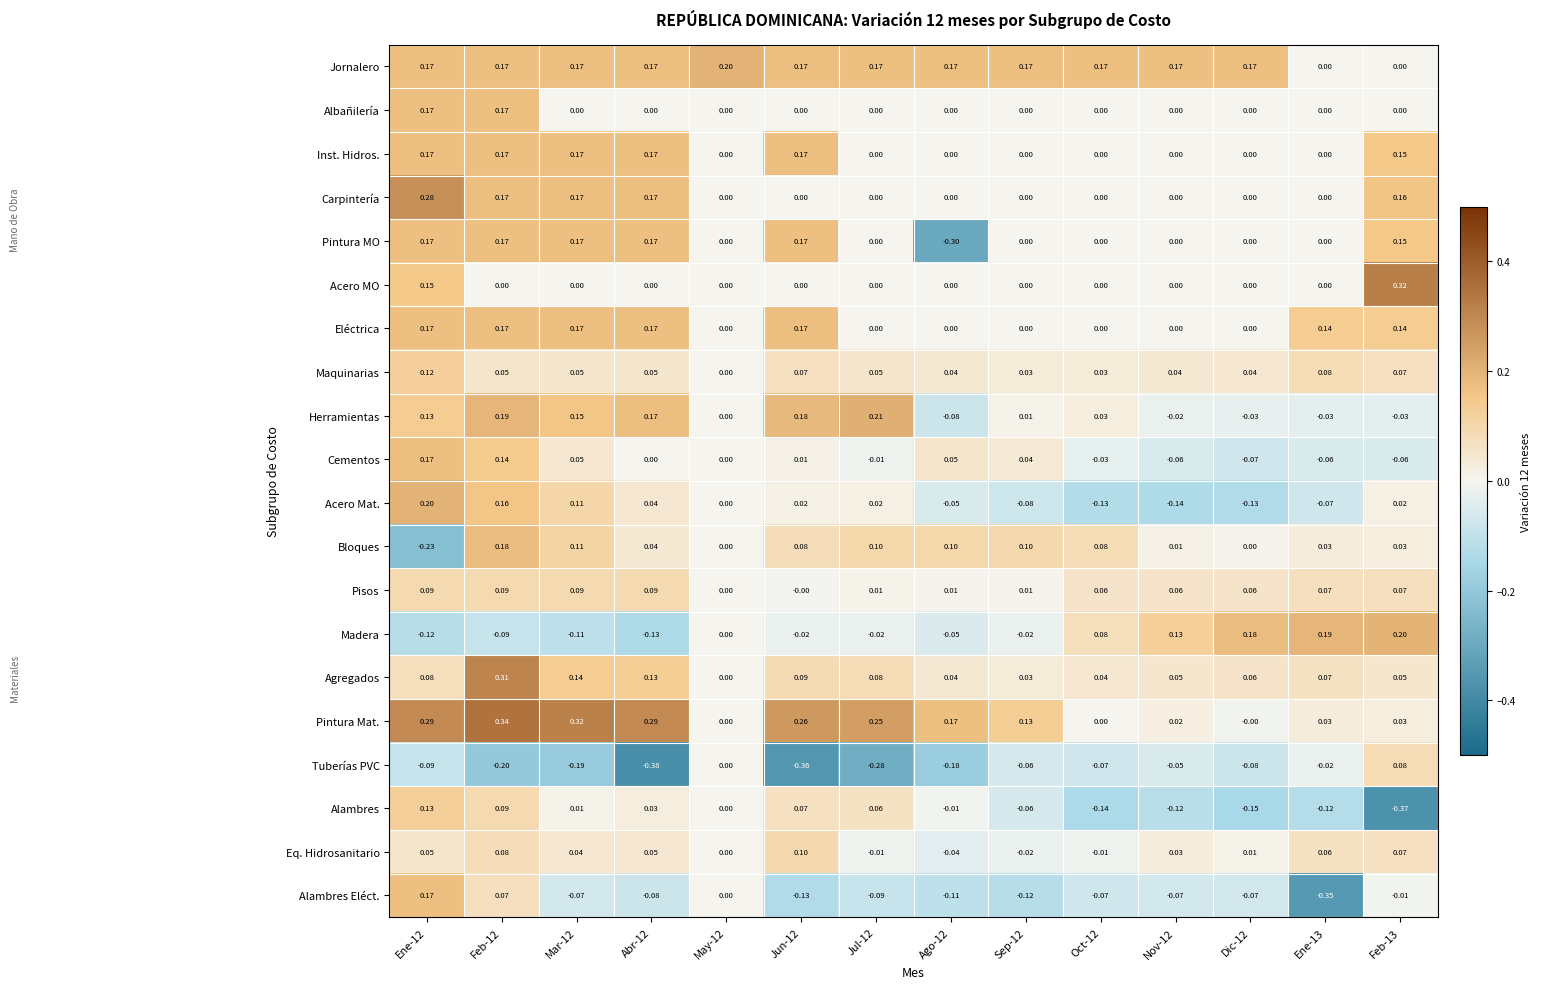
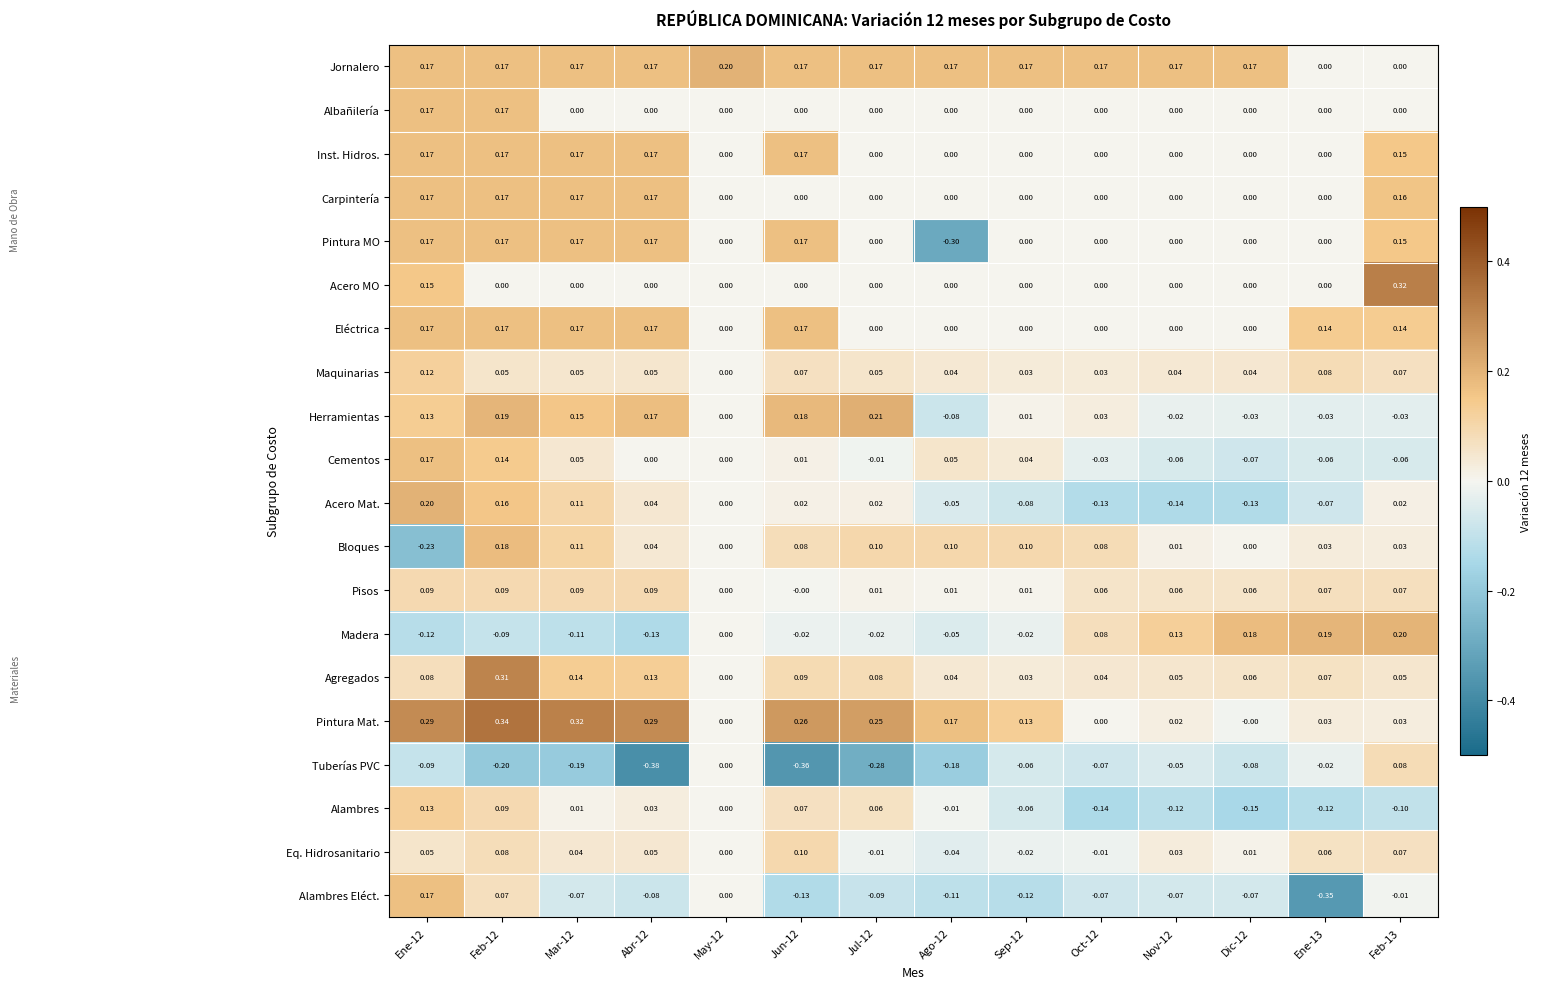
Carpintería, Ene-12: 0.28 -> 0.17
Alambres, Feb-13: -0.37 -> -0.10
